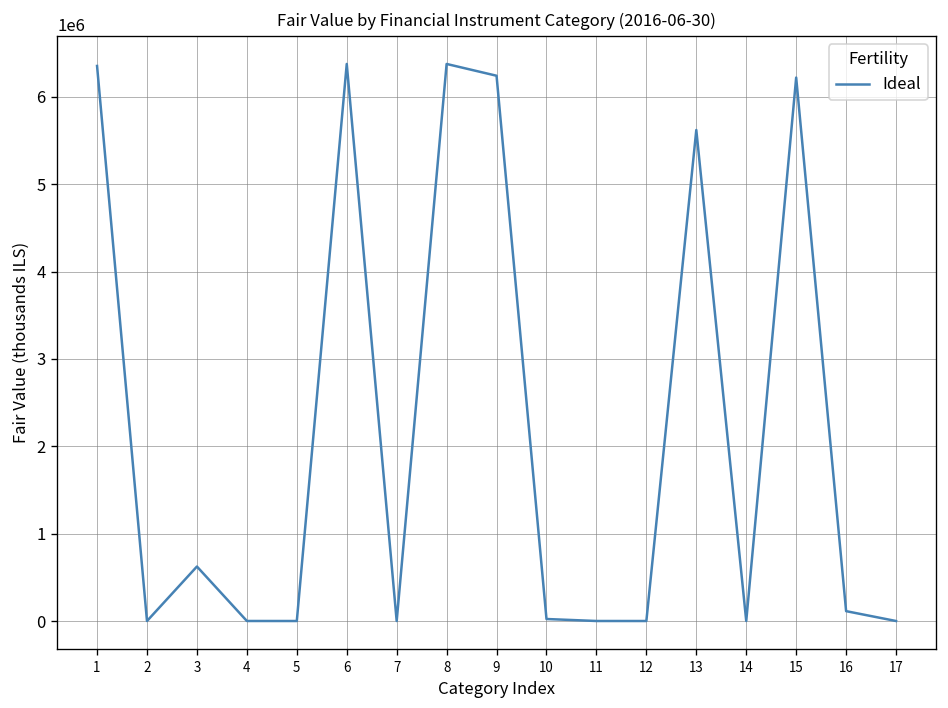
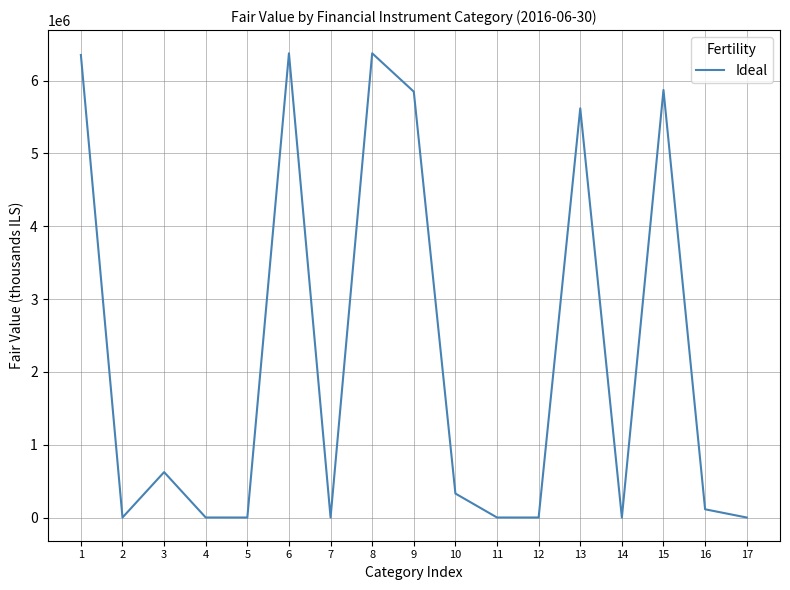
9: 6200000 -> 5800000
10: 0 -> 300000
15: 6200000 -> 5900000
